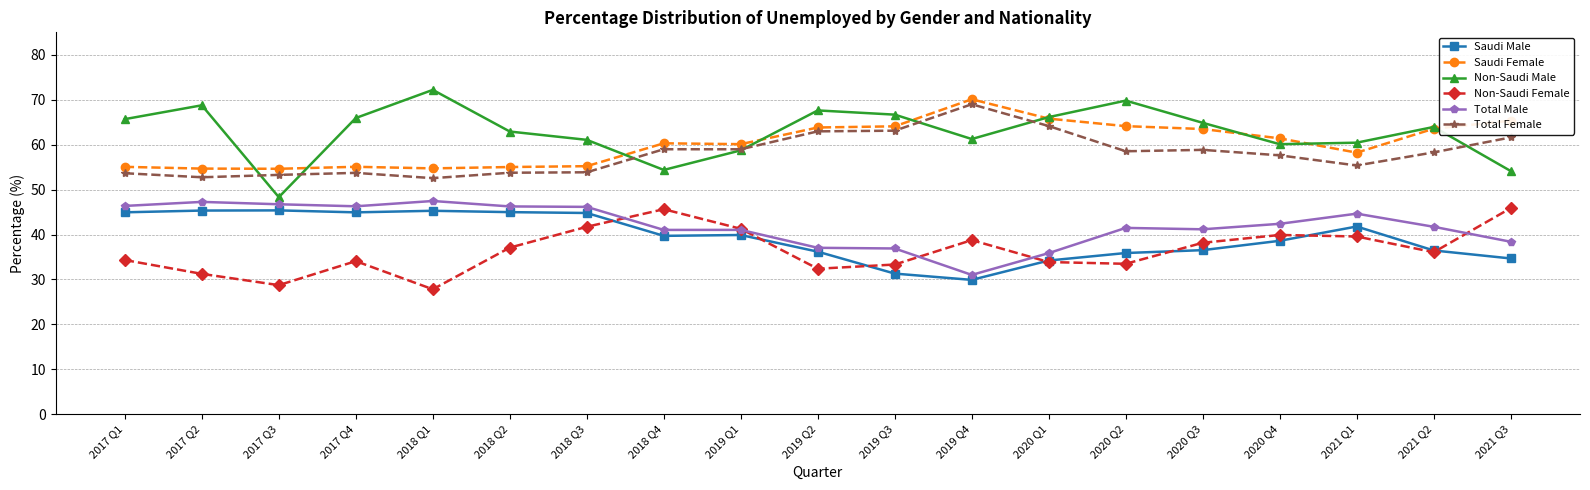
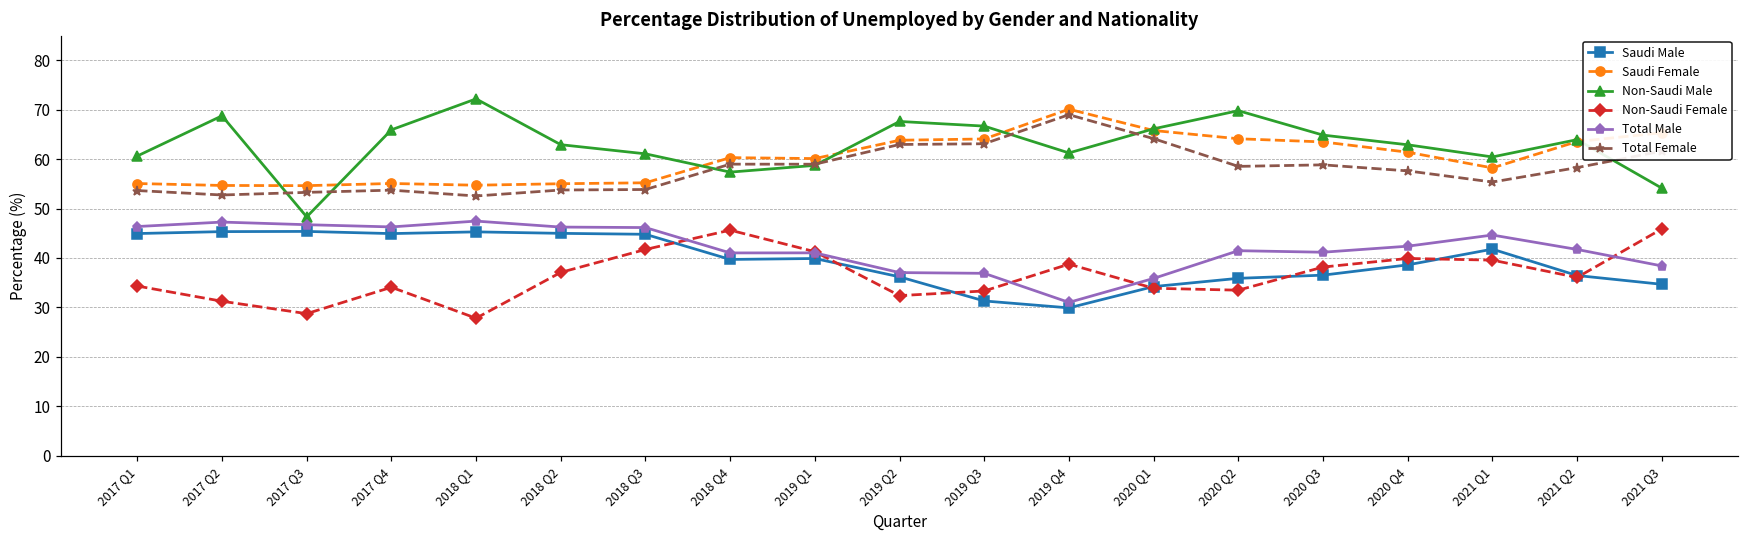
Non-Saudi Male, 2017 Q1: 66 -> 61
Non-Saudi Male, 2018 Q4: 54 -> 57
Non-Saudi Male, 2020 Q4: 60 -> 63
